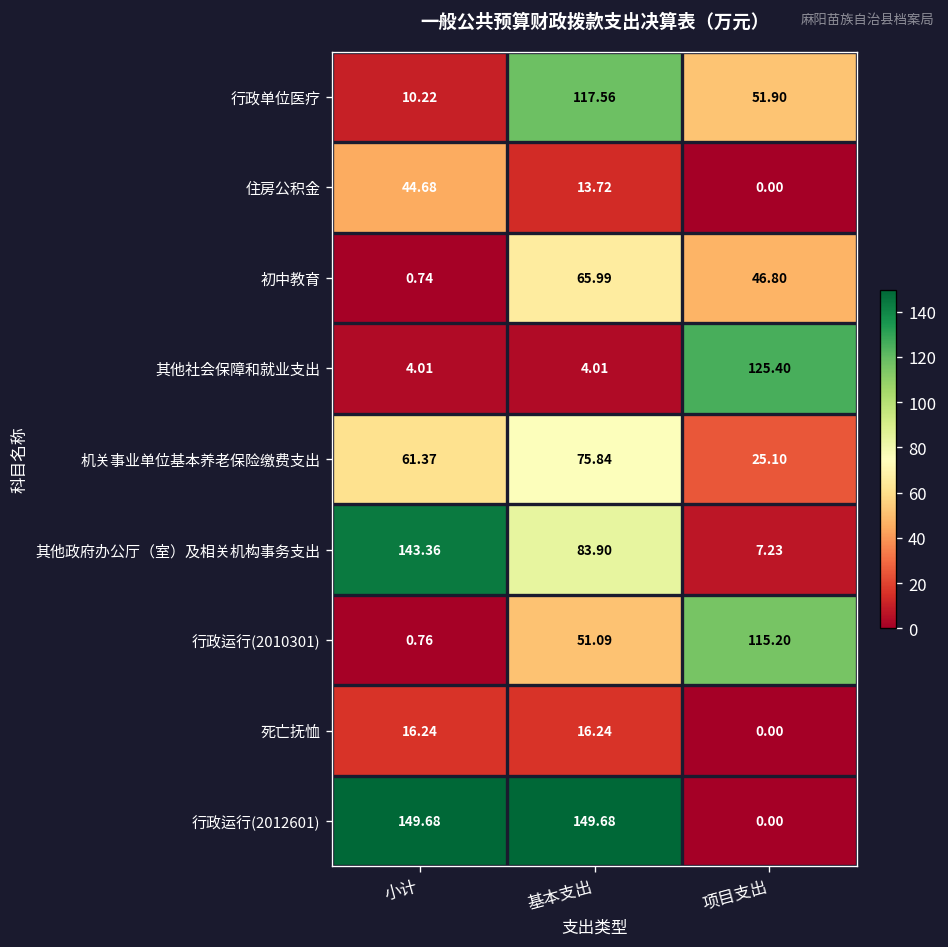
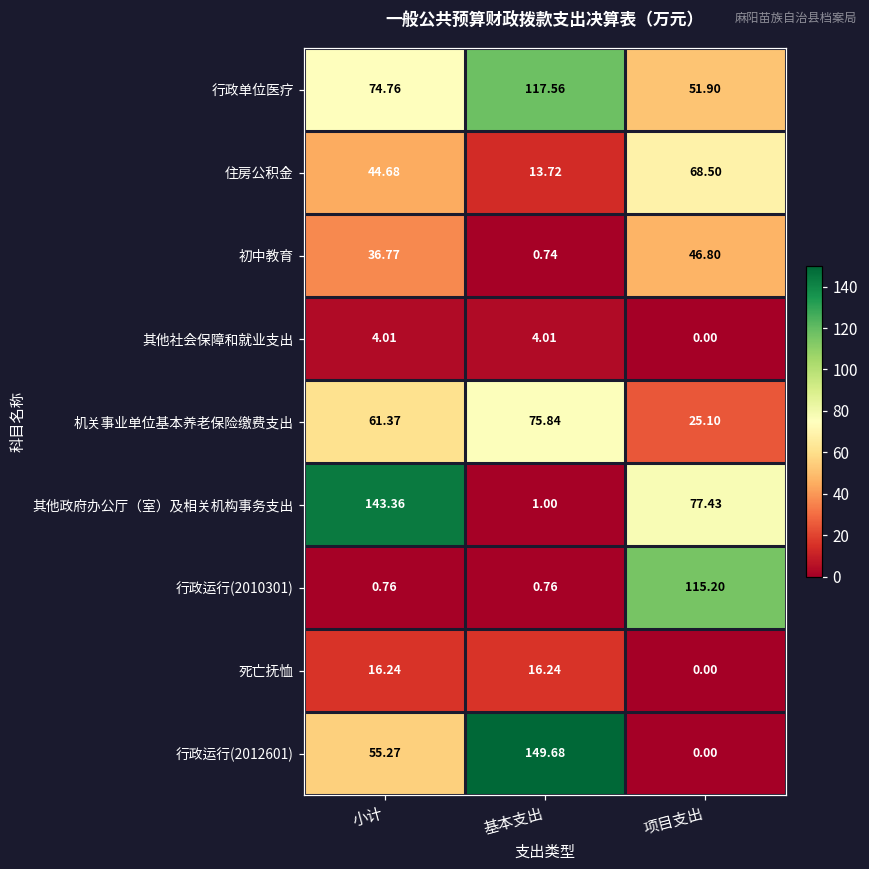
行政单位医疗, 小计: 10.22 -> 74.76
住房公积金, 项目支出: 0.00 -> 68.50
初中教育, 小计: 0.74 -> 36.77
初中教育, 基本支出: 65.99 -> 0.74
其他社会保障和就业支出, 项目支出: 125.40 -> 0.00
其他政府办公厅（室）及相关机构事务支出, 基本支出: 83.90 -> 1.00
其他政府办公厅（室）及相关机构事务支出, 项目支出: 7.23 -> 77.43
行政运行(2010301), 基本支出: 51.09 -> 0.76
行政运行(2012601), 小计: 149.68 -> 55.27
